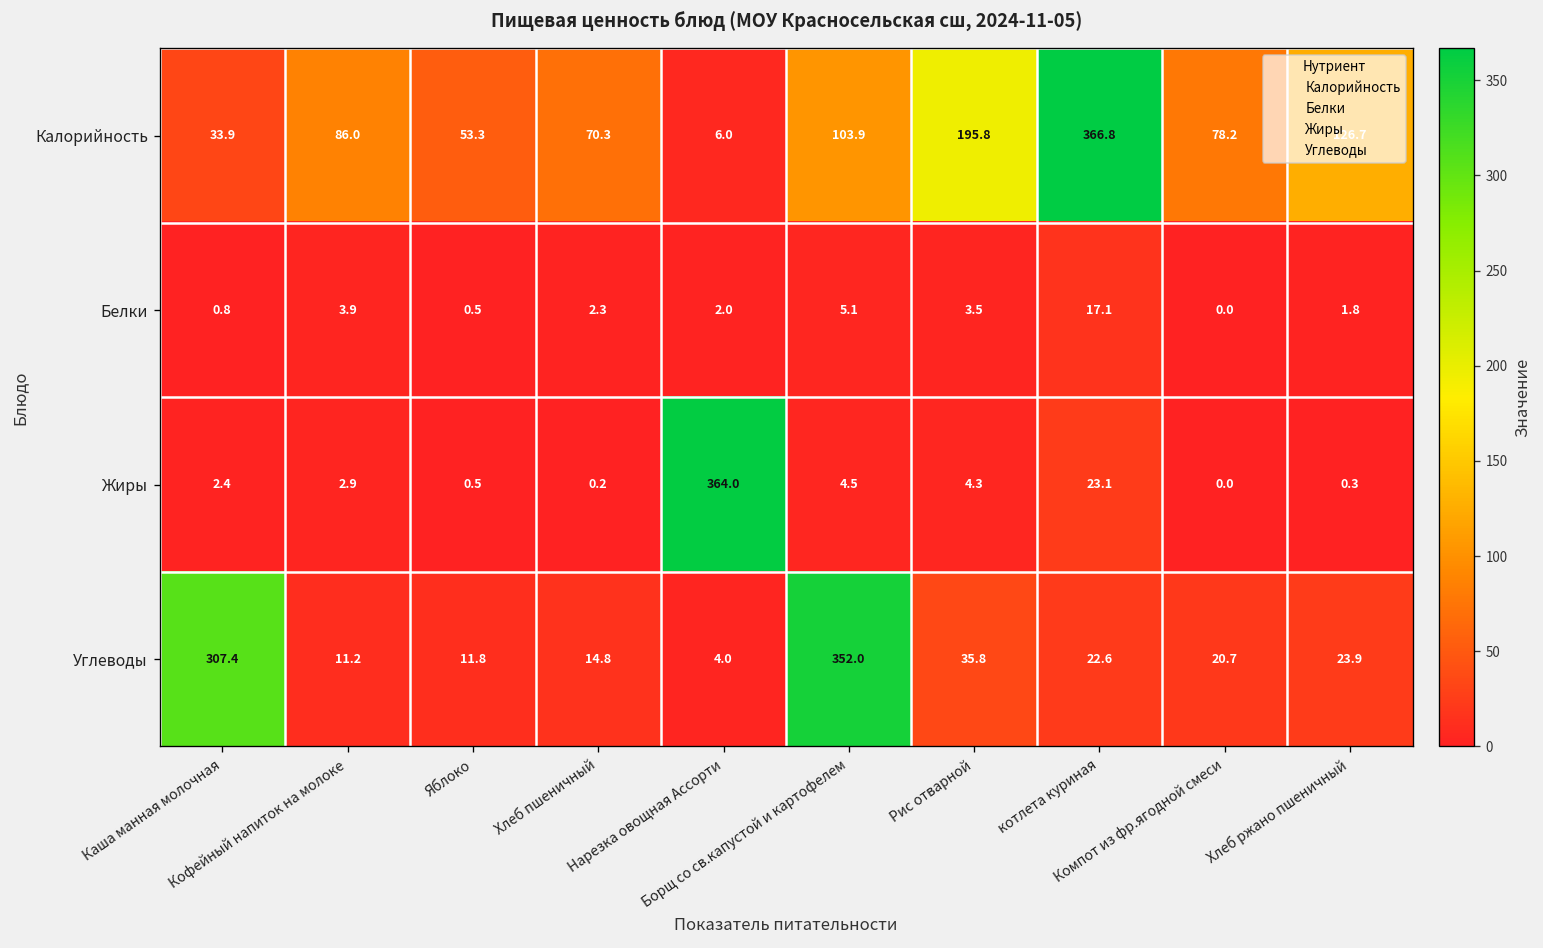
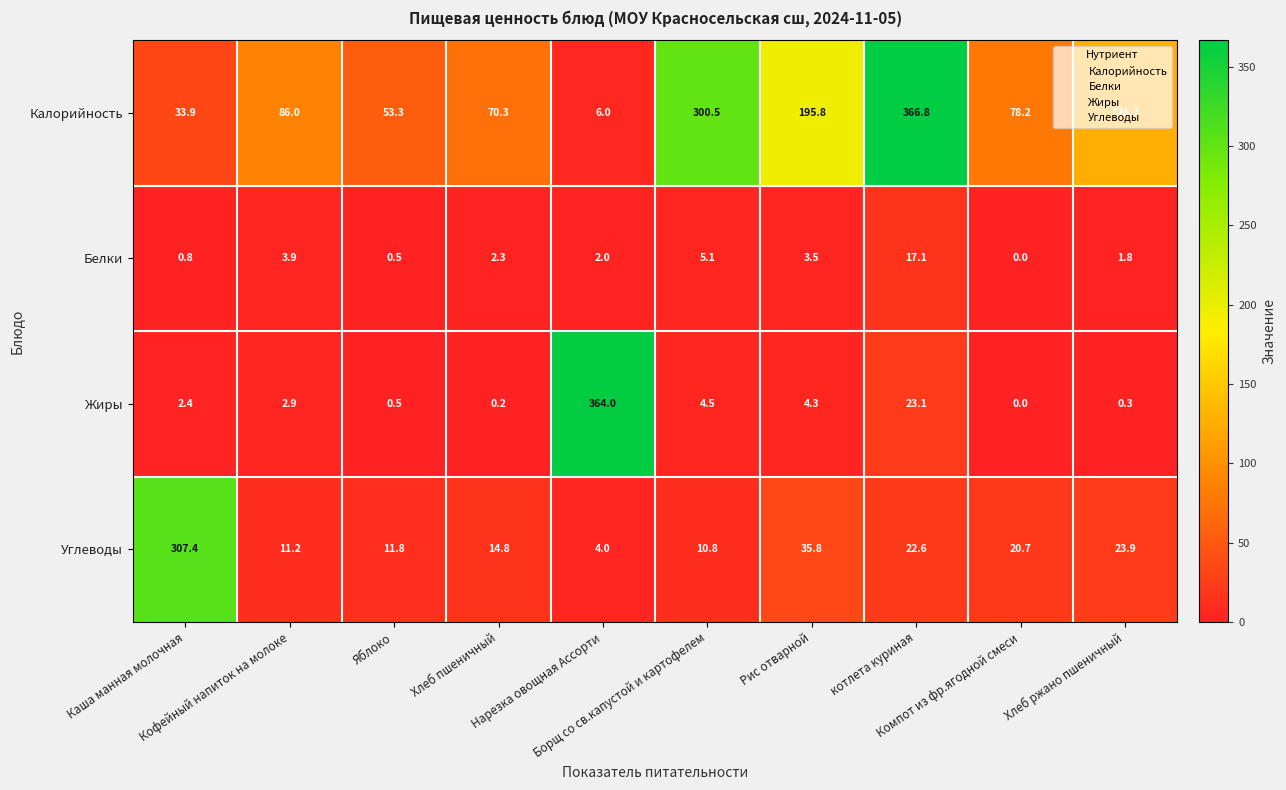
Калорийность, Борщ со св.капустой и картофелем: 103.9 -> 300.5
Углеводы, Борщ со св.капустой и картофелем: 352.0 -> 10.8
